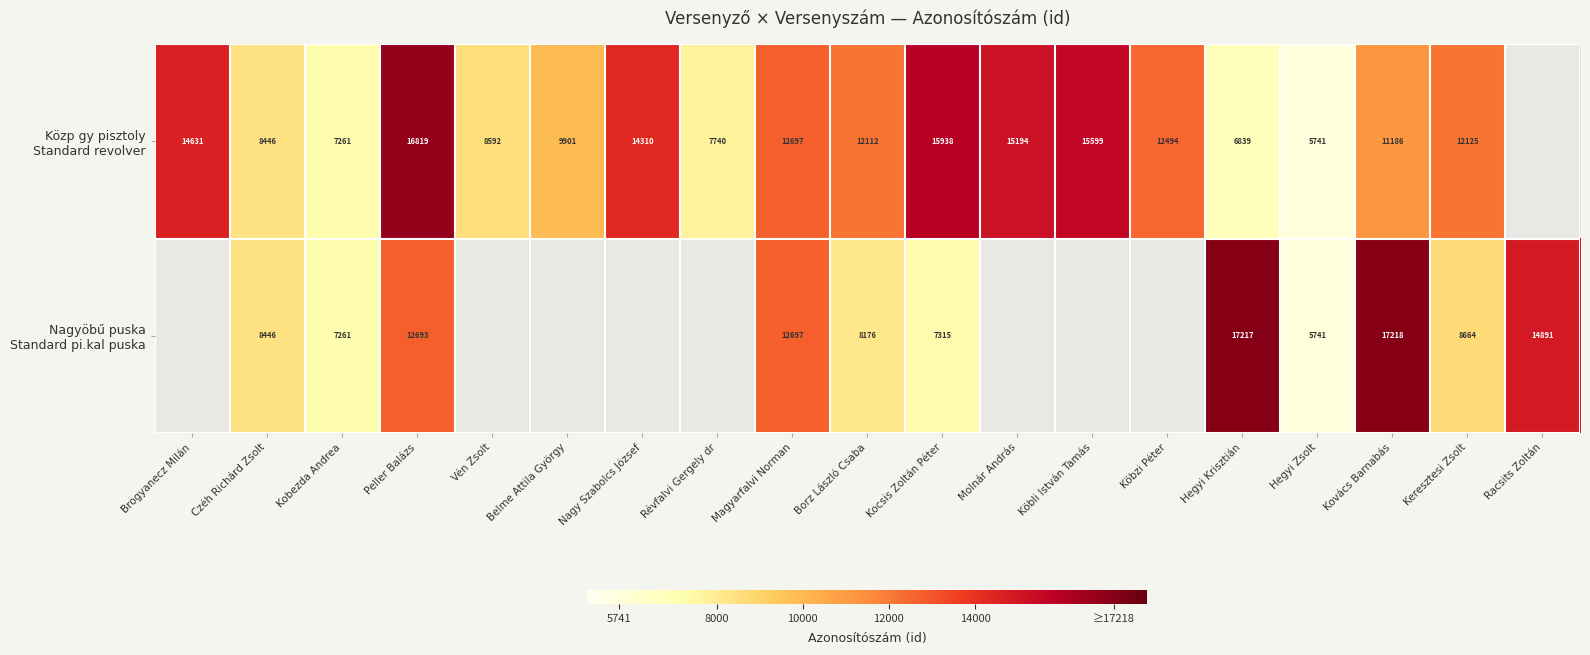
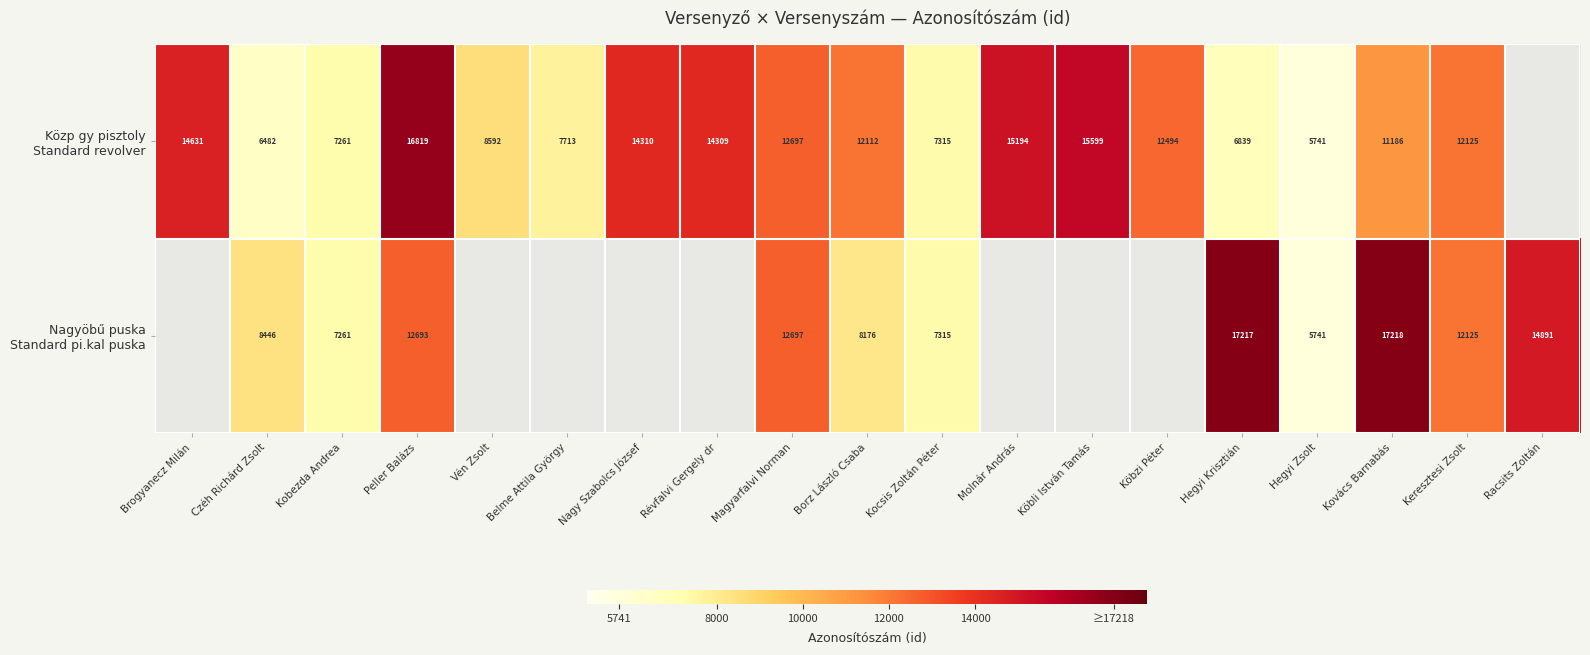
Közp gy pisztoly Standard revolver, Czéh Richárd Zsolt: 8446 -> 6482
Közp gy pisztoly Standard revolver, Belme Attila György: 9901 -> 7713
Közp gy pisztoly Standard revolver, Révfalvi Gergely dr: 7740 -> 14309
Közp gy pisztoly Standard revolver, Kocsis Zoltán Péter: 15938 -> 7315
Nagyöbű puska Standard pi.kal puska, Keresztesi Zsolt: 8664 -> 12125
